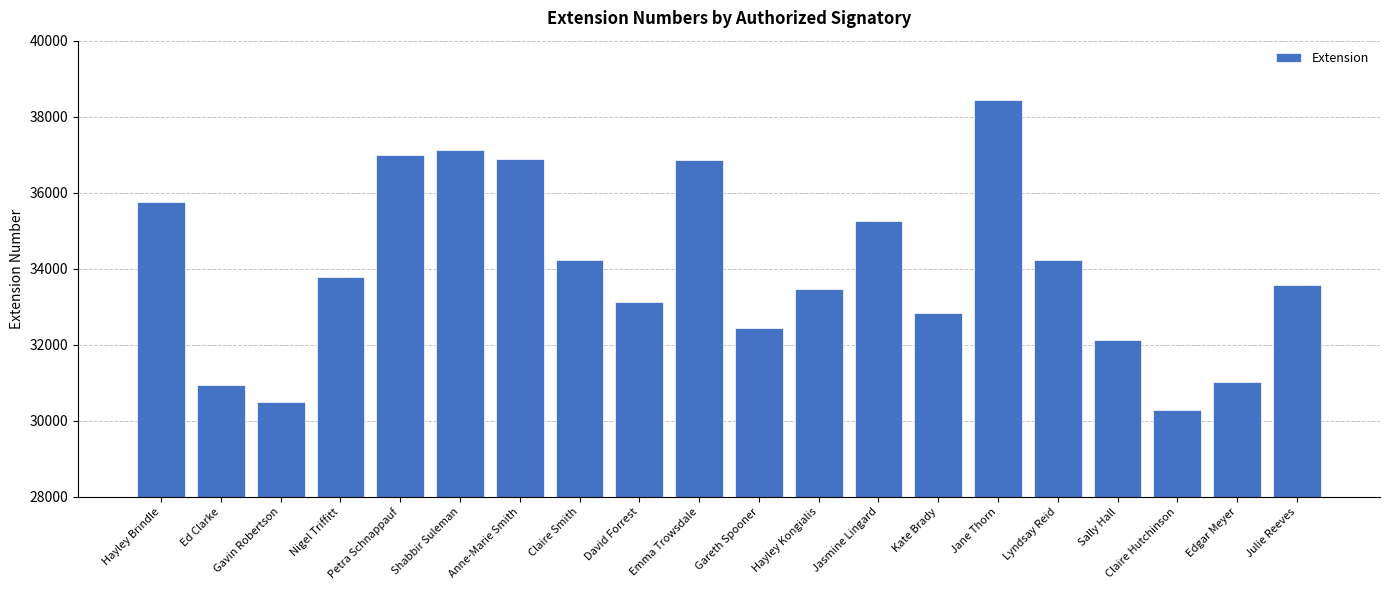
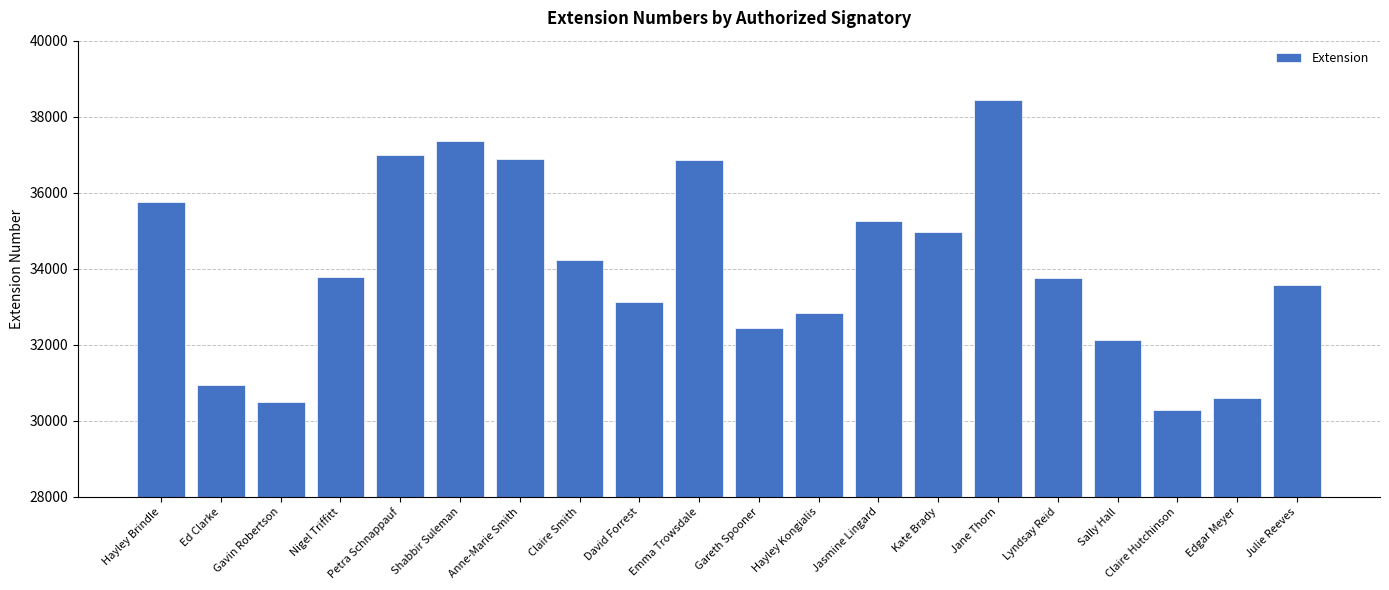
Shabbir Suleman: 37100 -> 37400
Hayley Kongialis: 33500 -> 32800
Kate Brady: 32800 -> 35000
Lyndsay Reid: 34200 -> 33800
Edgar Meyer: 31000 -> 30600
